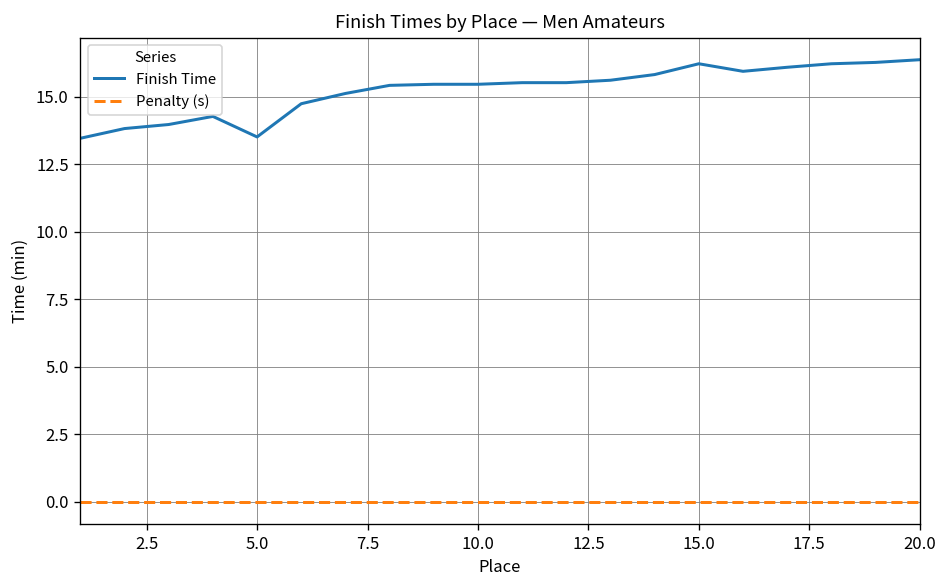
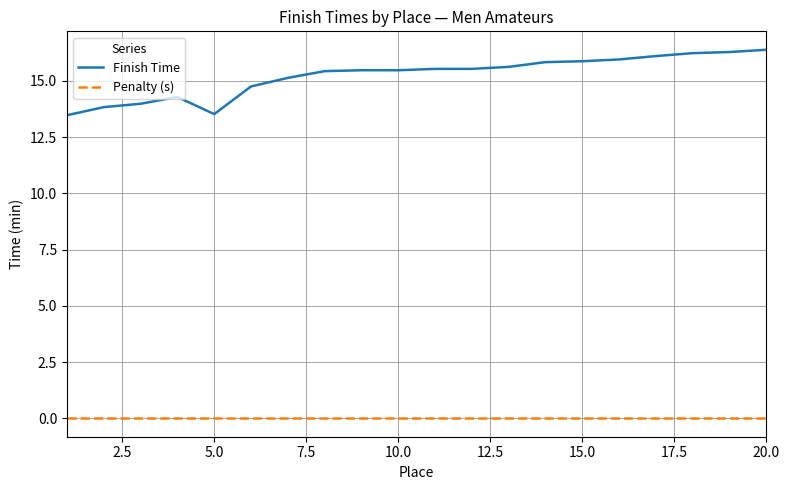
Finish Time, 15.0: 16.2 -> 15.9
